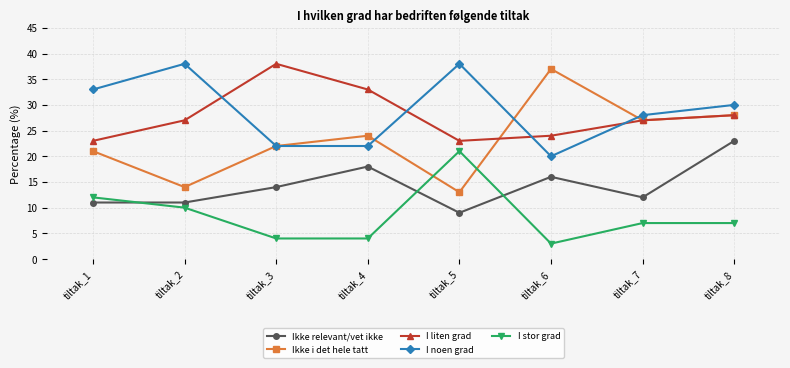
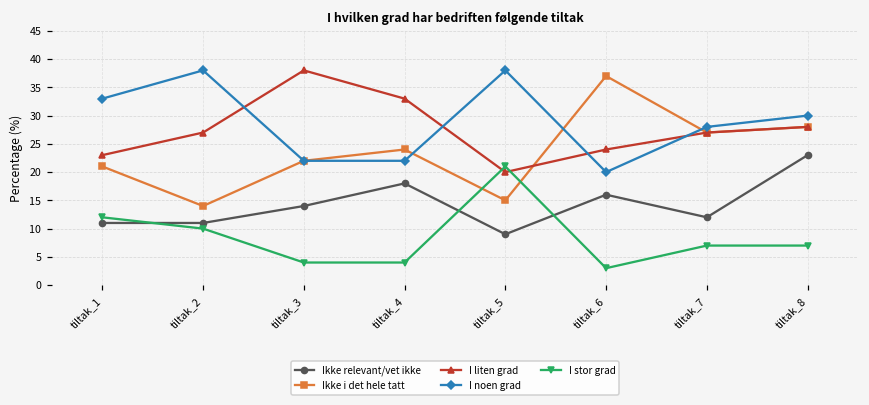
Ikke i det hele tatt, tiltak_5: 13 -> 15
I liten grad, tiltak_5: 23 -> 20
